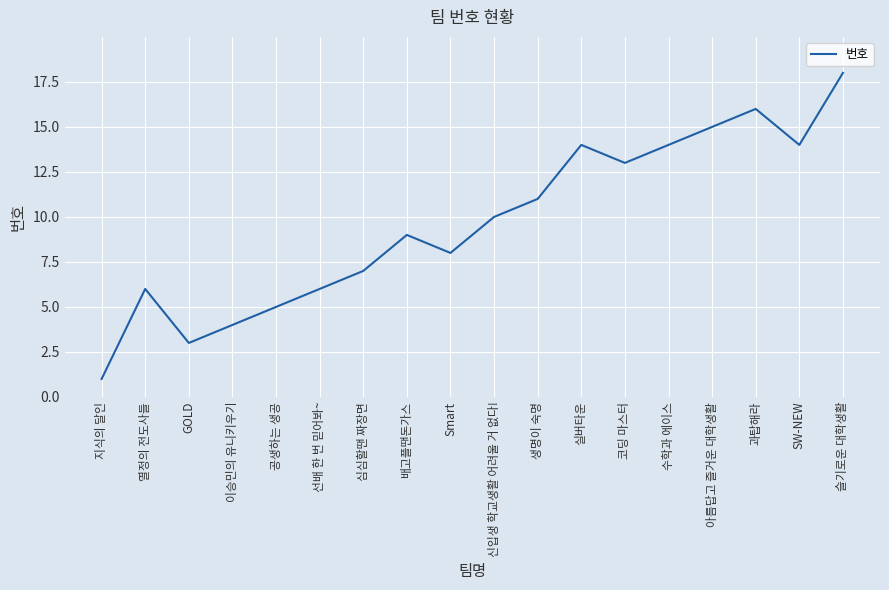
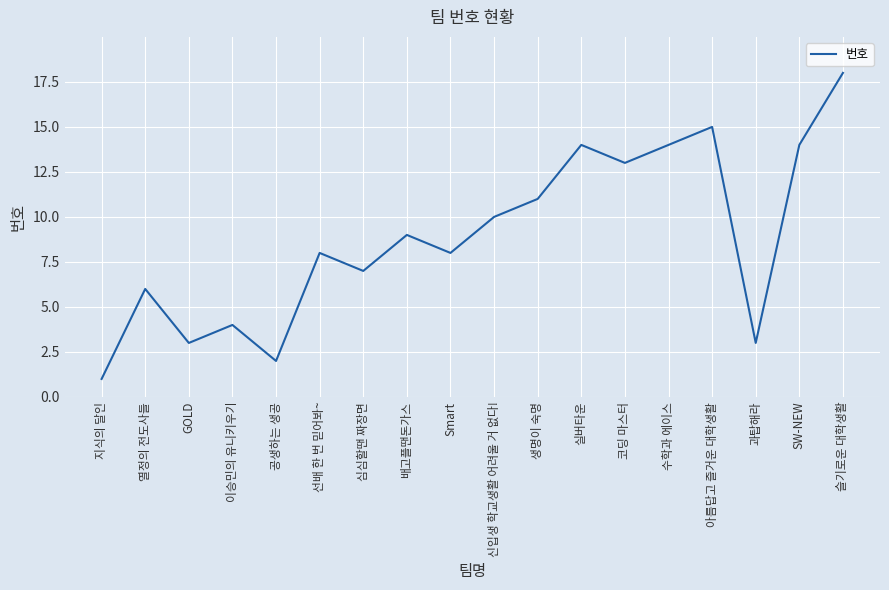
공생하는 생공: 5 -> 2
선배 한 번 믿어봐~: 6 -> 8
과탑해라: 16 -> 3
